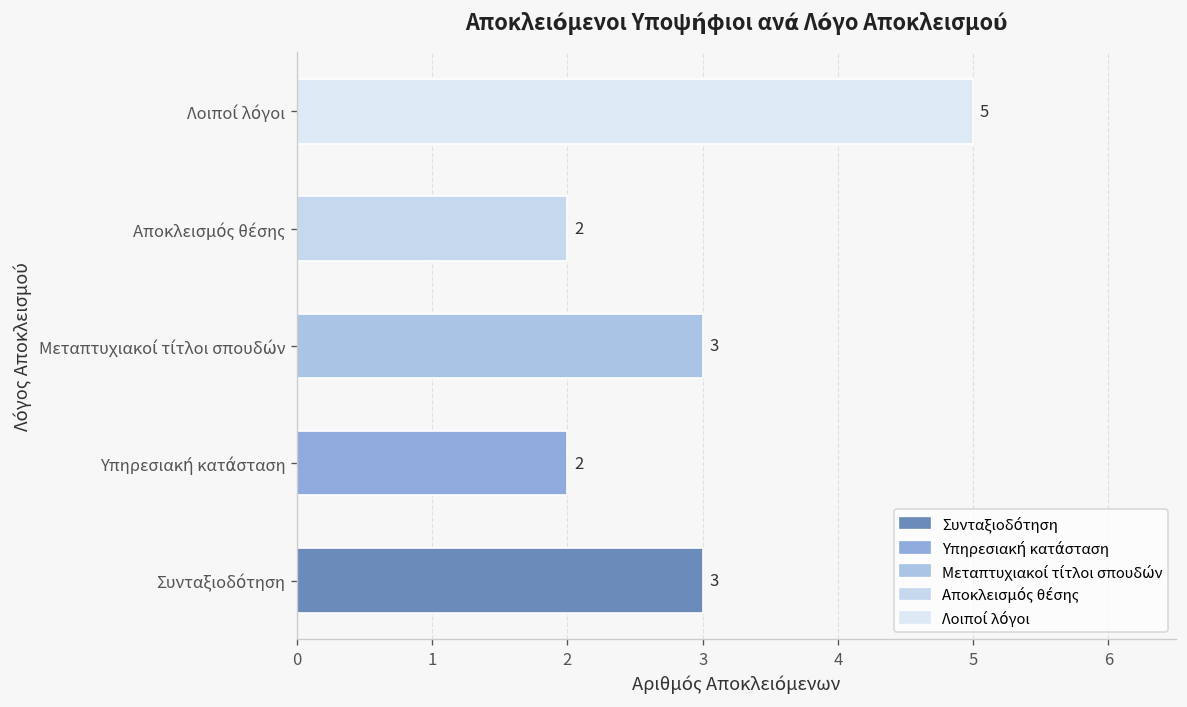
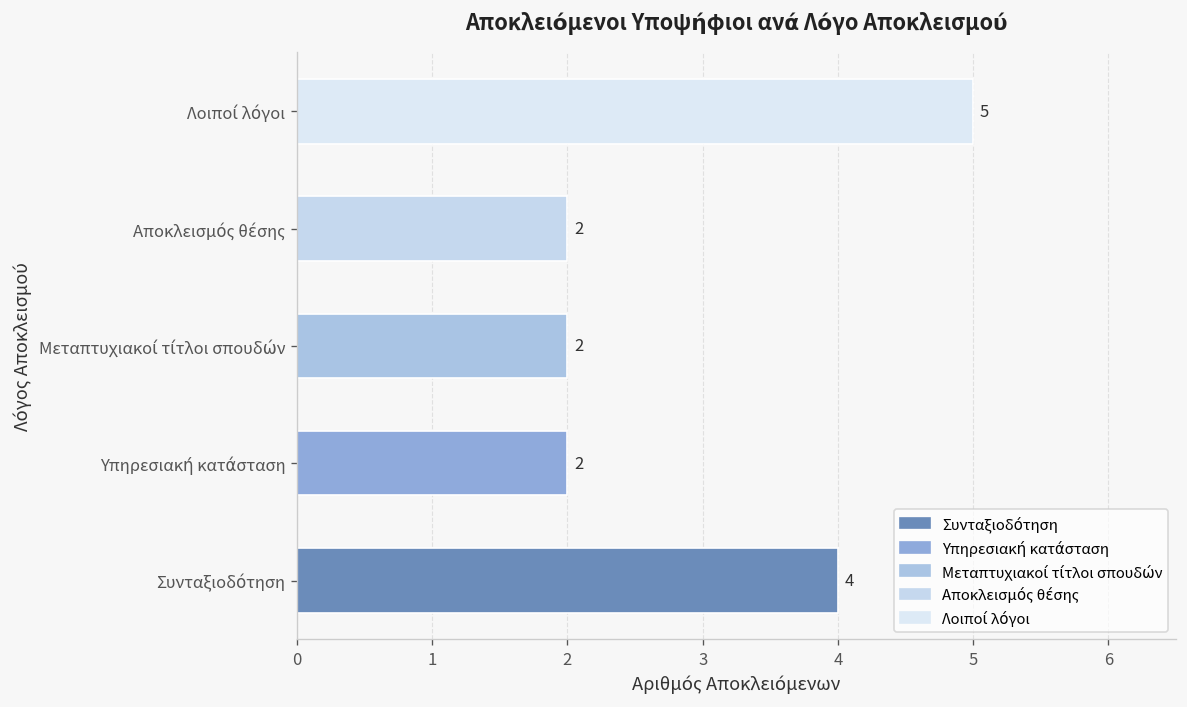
Μεταπτυχιακοί τίτλοι σπουδών: 3 -> 2
Συνταξιοδότηση: 3 -> 4
